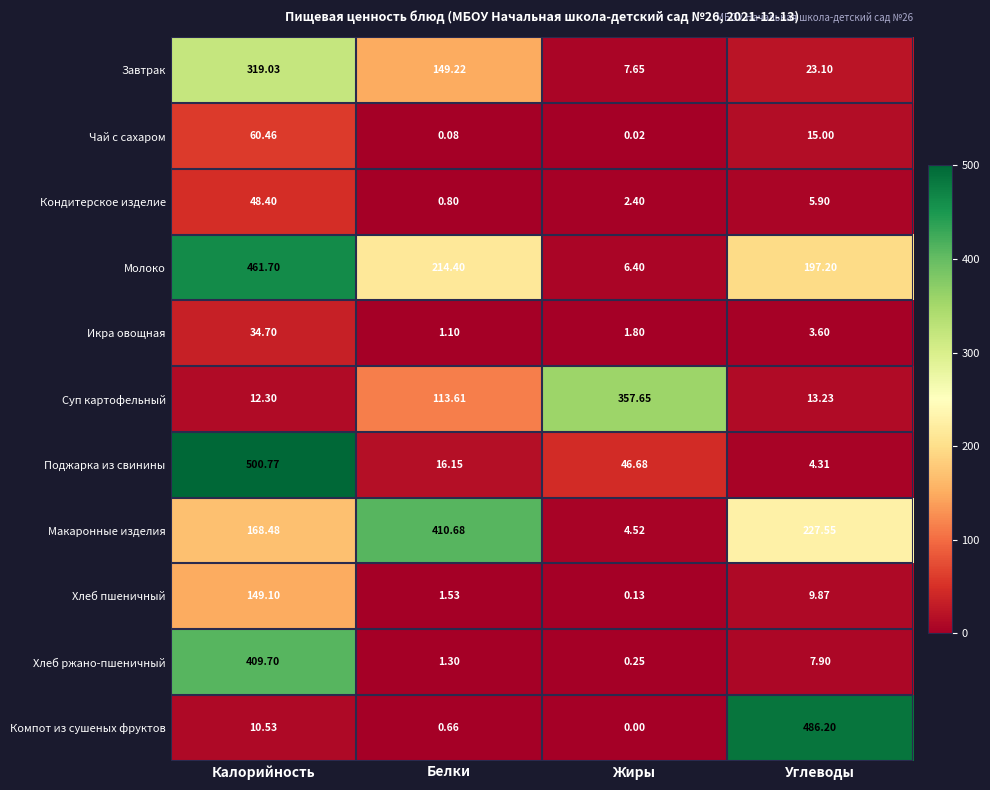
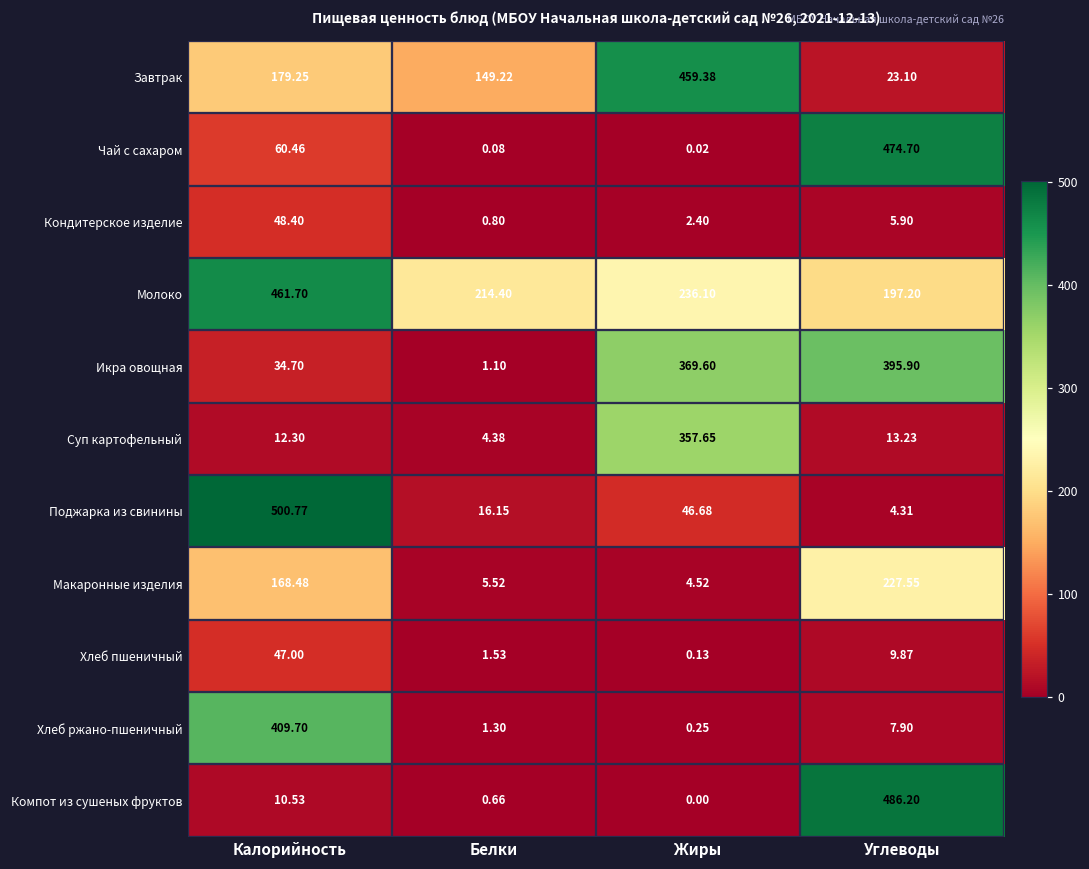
Завтрак, Калорийность: 319.03 -> 179.25
Завтрак, Жиры: 7.65 -> 459.38
Чай с сахаром, Углеводы: 15.00 -> 474.70
Молоко, Жиры: 6.40 -> 236.10
Икра овощная, Жиры: 1.80 -> 369.60
Икра овощная, Углеводы: 3.60 -> 395.90
Суп картофельный, Белки: 113.61 -> 4.38
Макаронные изделия, Белки: 410.68 -> 5.52
Хлеб пшеничный, Калорийность: 149.10 -> 47.00
